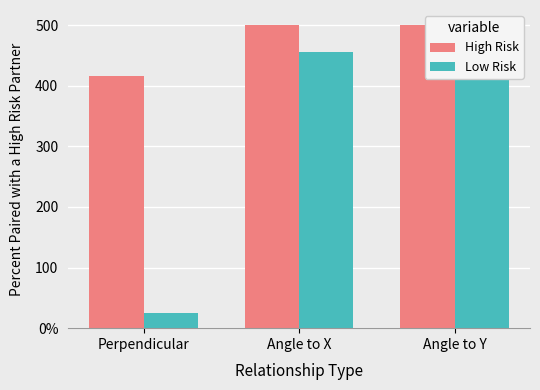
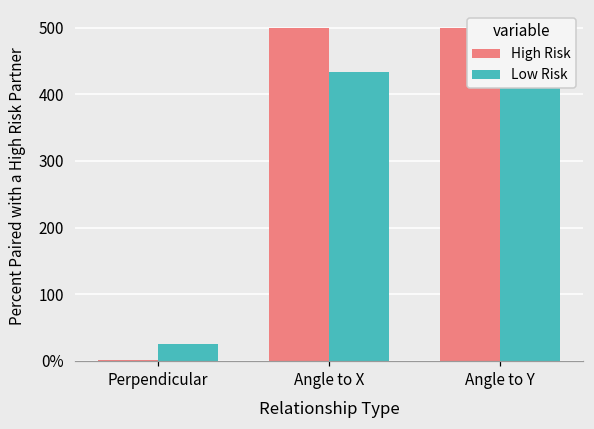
High Risk, Perpendicular: 420 -> 0
Low Risk, Angle to X: 460 -> 430
